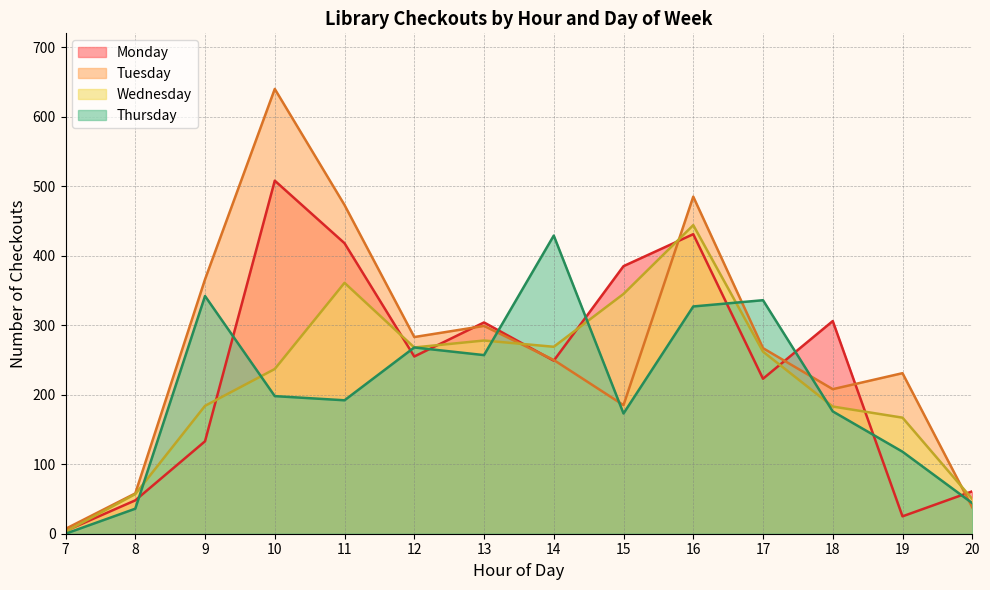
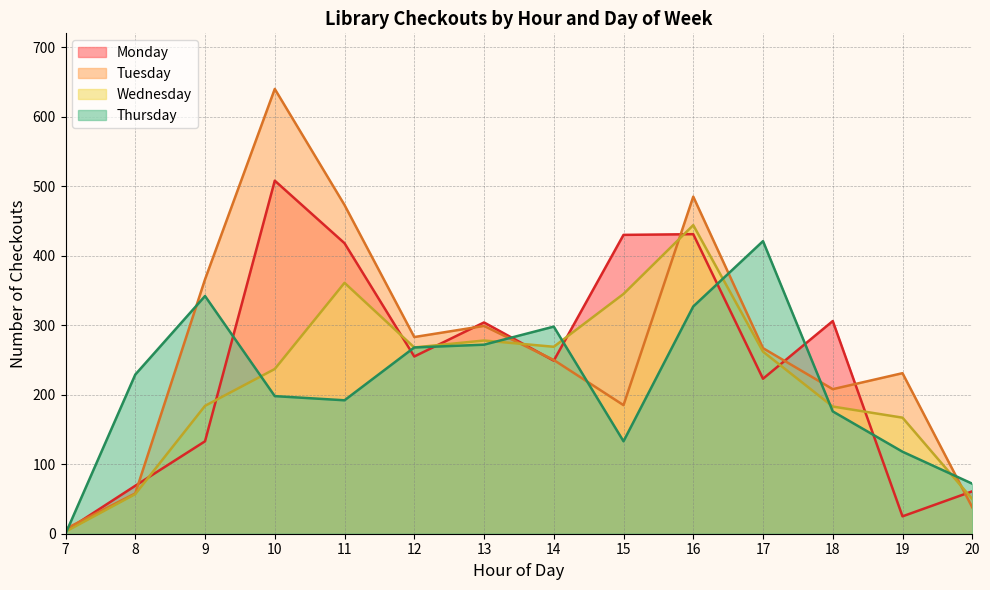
Monday, 8: 50 -> 70
Thursday, 8: 40 -> 230
Thursday, 13: 260 -> 270
Thursday, 14: 430 -> 300
Monday, 15: 390 -> 430
Thursday, 15: 170 -> 130
Thursday, 17: 340 -> 420
Thursday, 20: 40 -> 70
